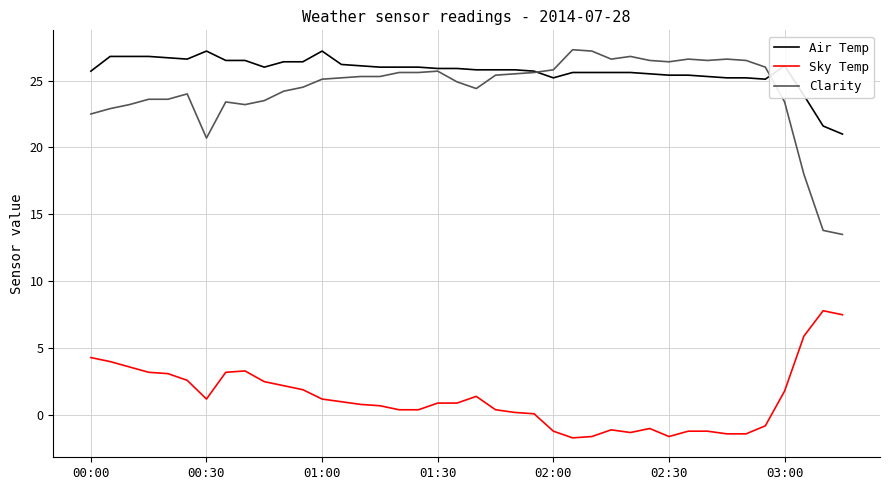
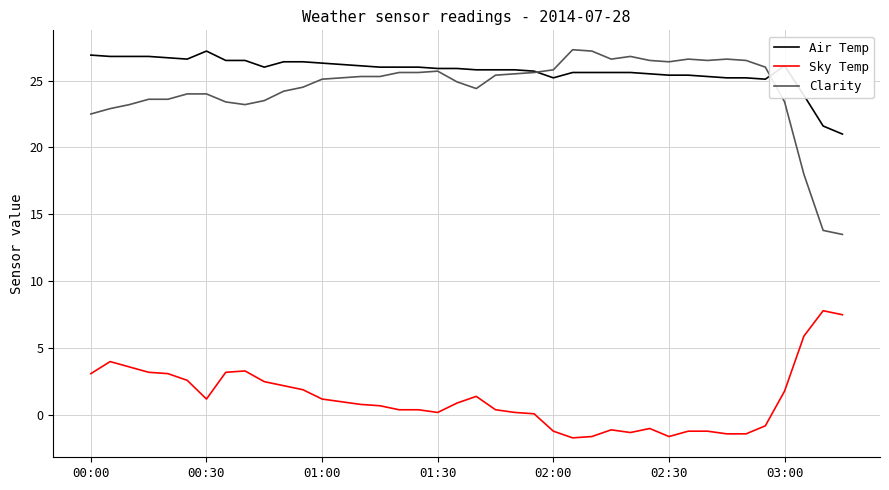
Air Temp, 00:00: 25.7 -> 26.9
Sky Temp, 00:00: 4.3 -> 3.1
Clarity, 00:30: 20.7 -> 24.0
Air Temp, 01:00: 27.2 -> 26.3
Sky Temp, 01:30: 0.9 -> 0.2
